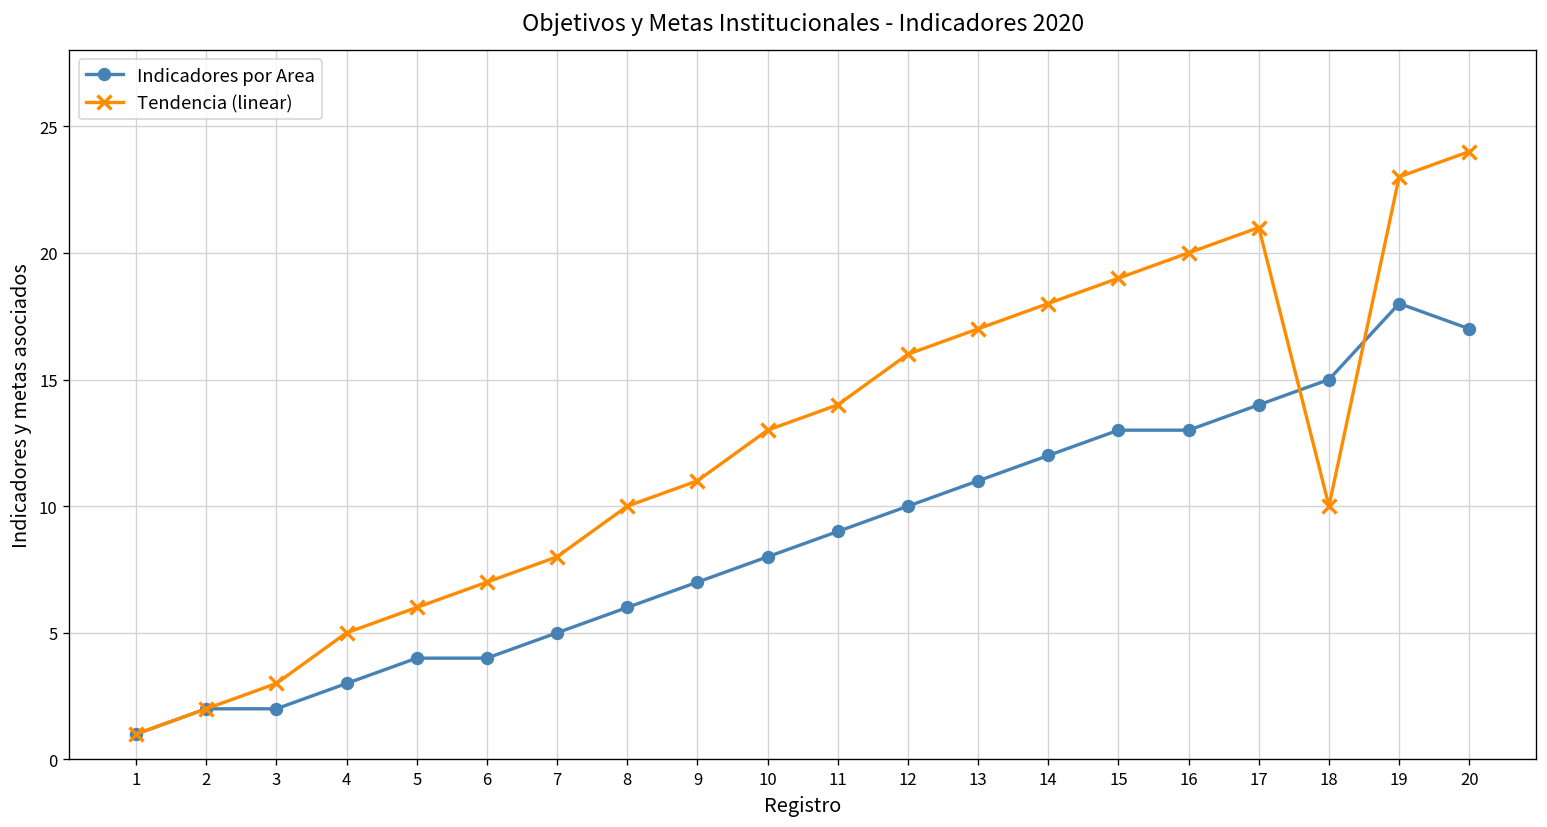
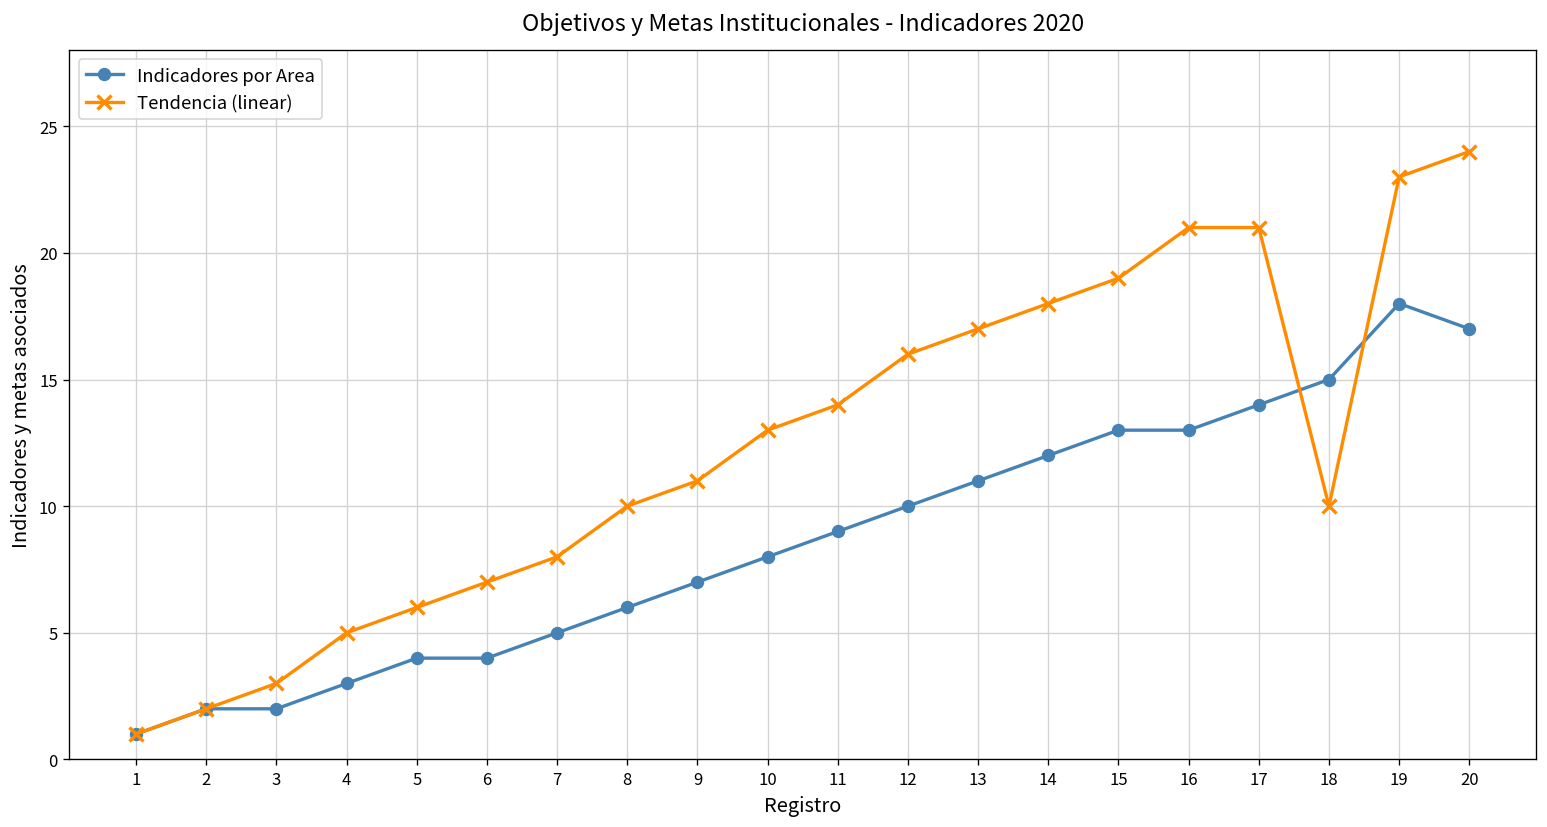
Tendencia (linear), 16: 20 -> 21
